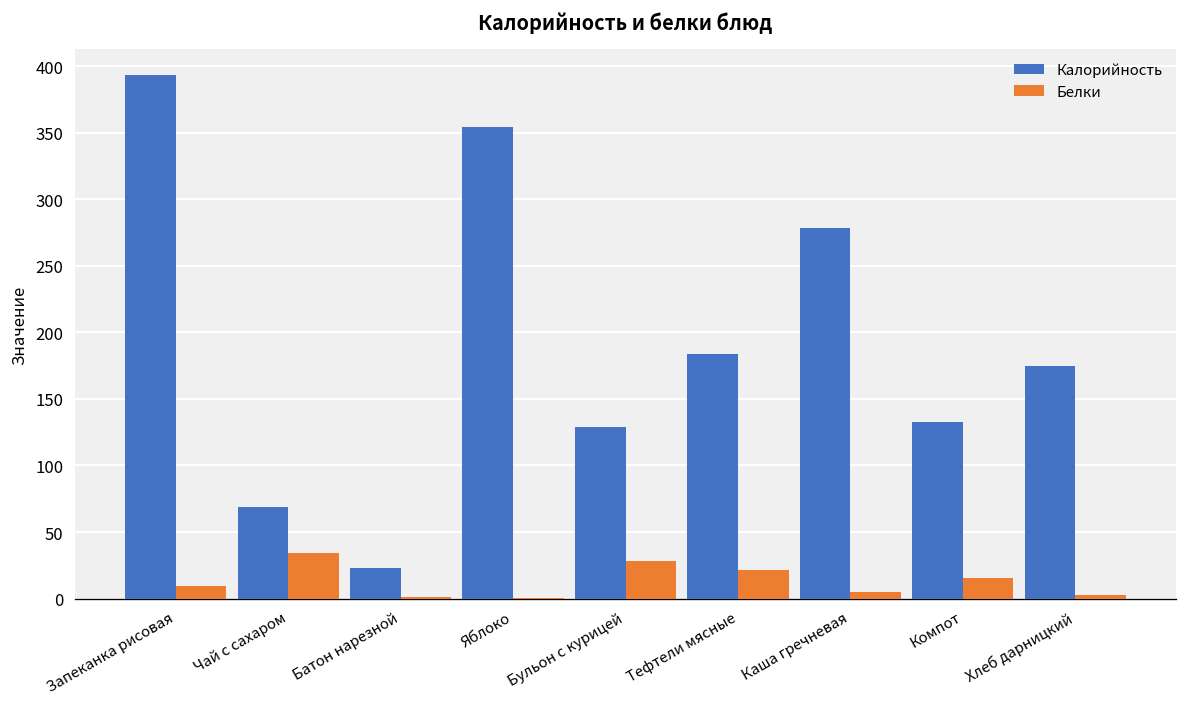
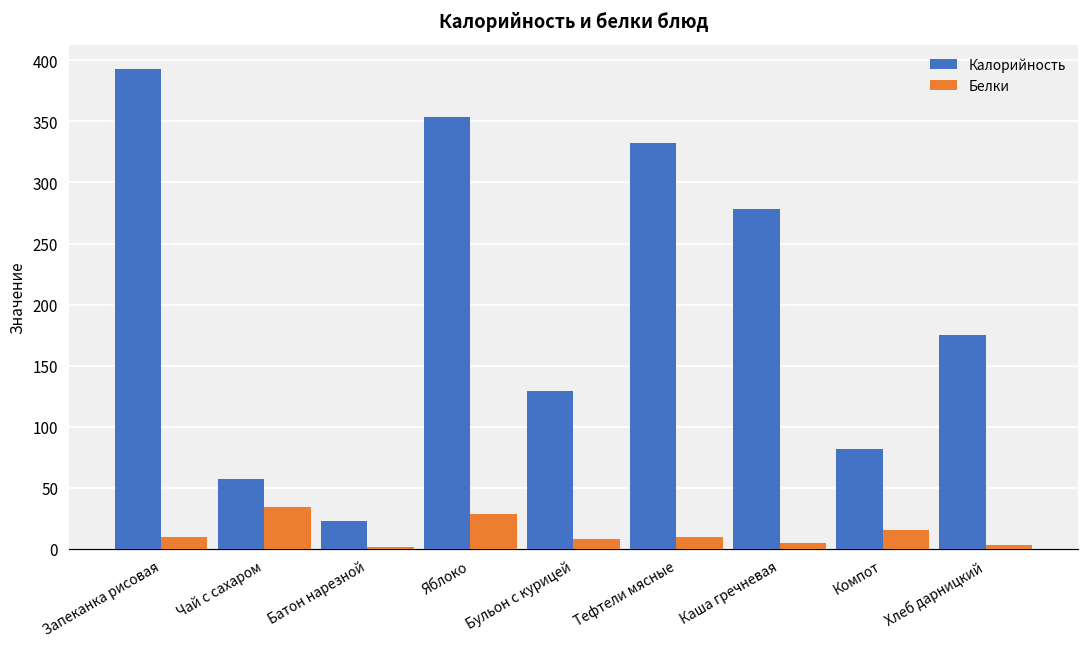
Калорийность, Чай с сахаром: 69 -> 57
Белки, Яблоко: 0 -> 28
Белки, Бульон с курицей: 28 -> 8
Калорийность, Тефтели мясные: 184 -> 332
Белки, Тефтели мясные: 22 -> 10
Калорийность, Компот: 133 -> 82
